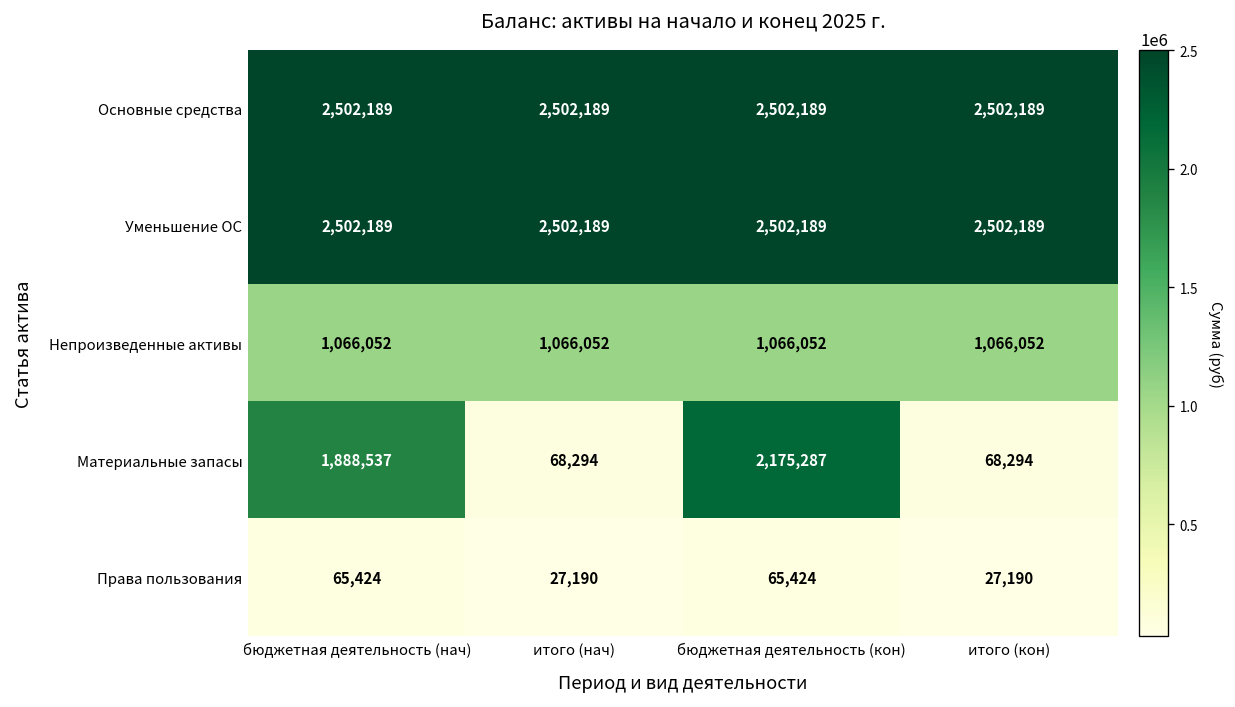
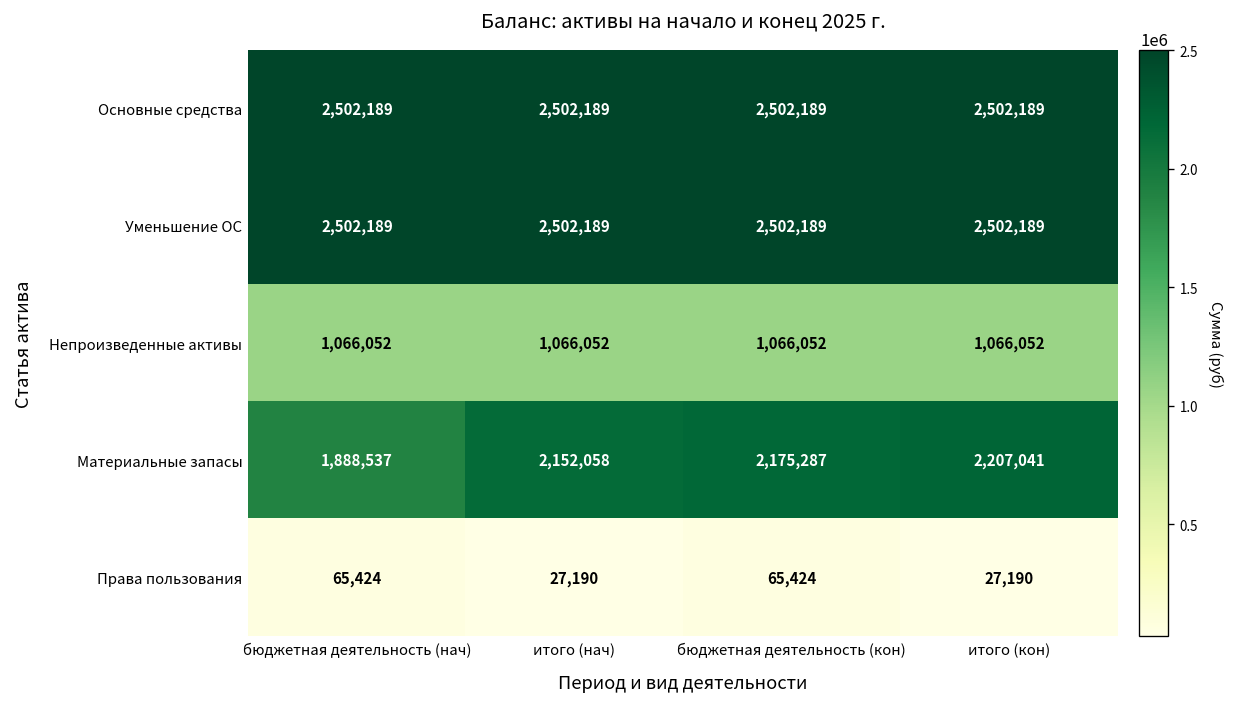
Материальные запасы, итого (нач): 68,294 -> 2,152,058
Материальные запасы, итого (кон): 68,294 -> 2,207,041
